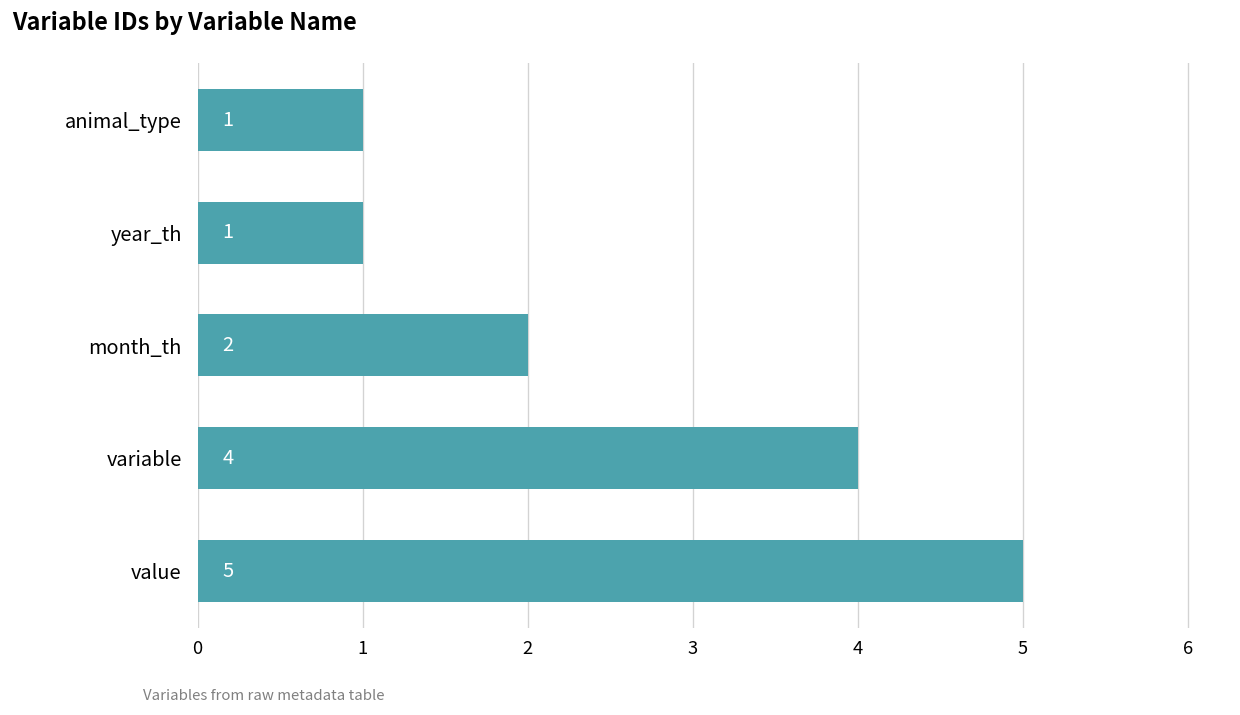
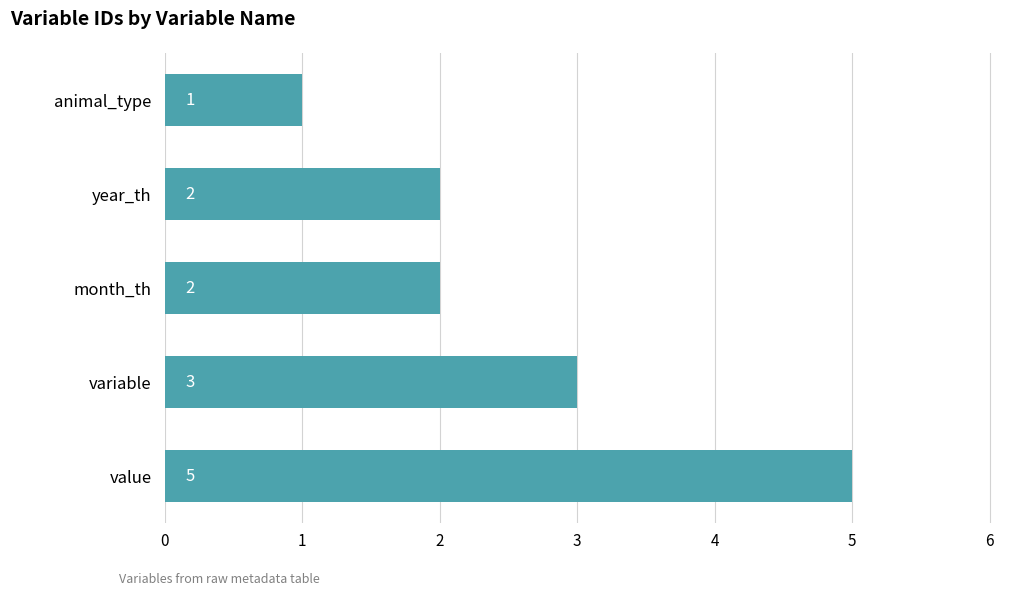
year_th: 1 -> 2
variable: 4 -> 3
